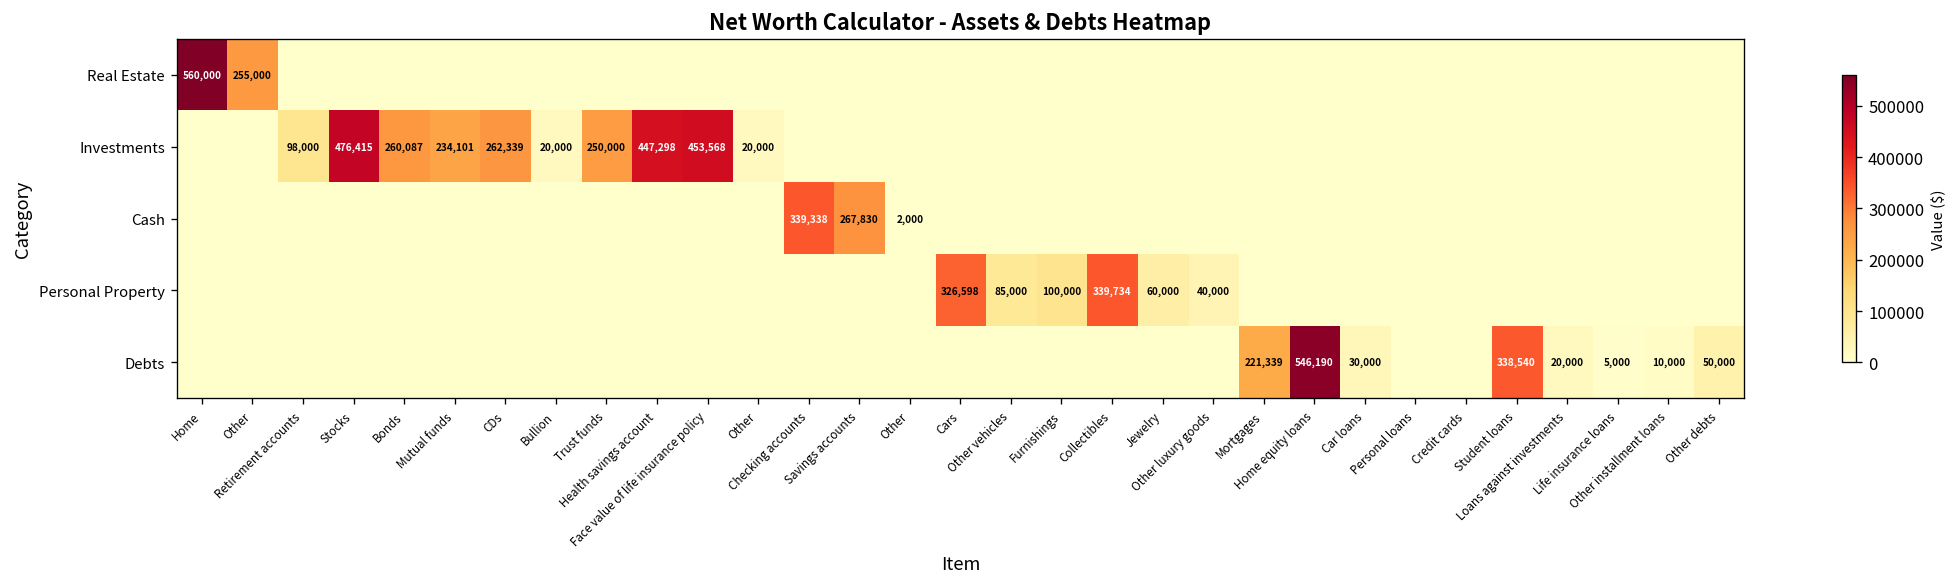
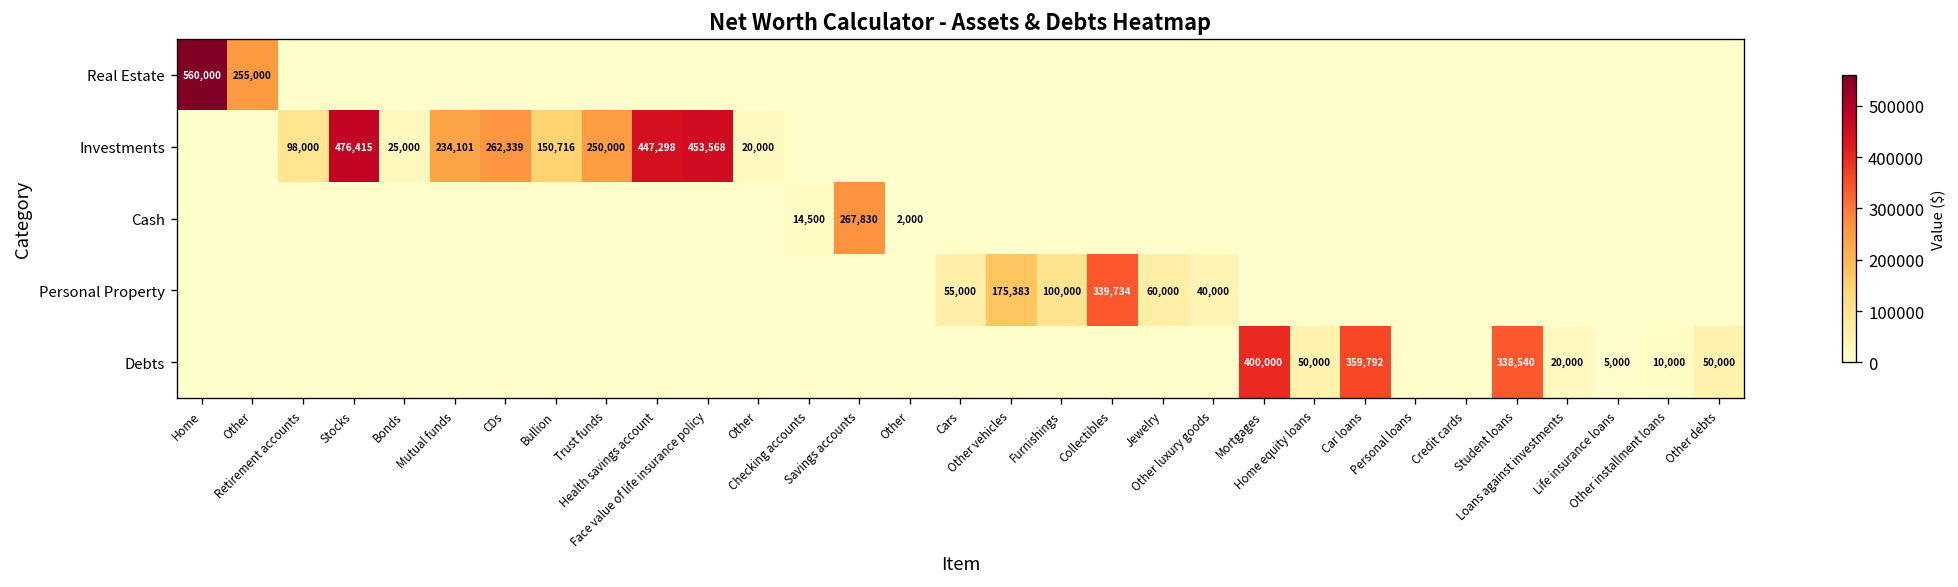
Investments, Bonds: 260,087 -> 25,000
Investments, Bullion: 20,000 -> 150,716
Cash, Checking accounts: 339,338 -> 14,500
Personal Property, Cars: 326,598 -> 55,000
Personal Property, Other vehicles: 85,000 -> 175,383
Debts, Mortgages: 221,339 -> 400,000
Debts, Home equity loans: 546,190 -> 50,000
Debts, Car loans: 30,000 -> 359,792
